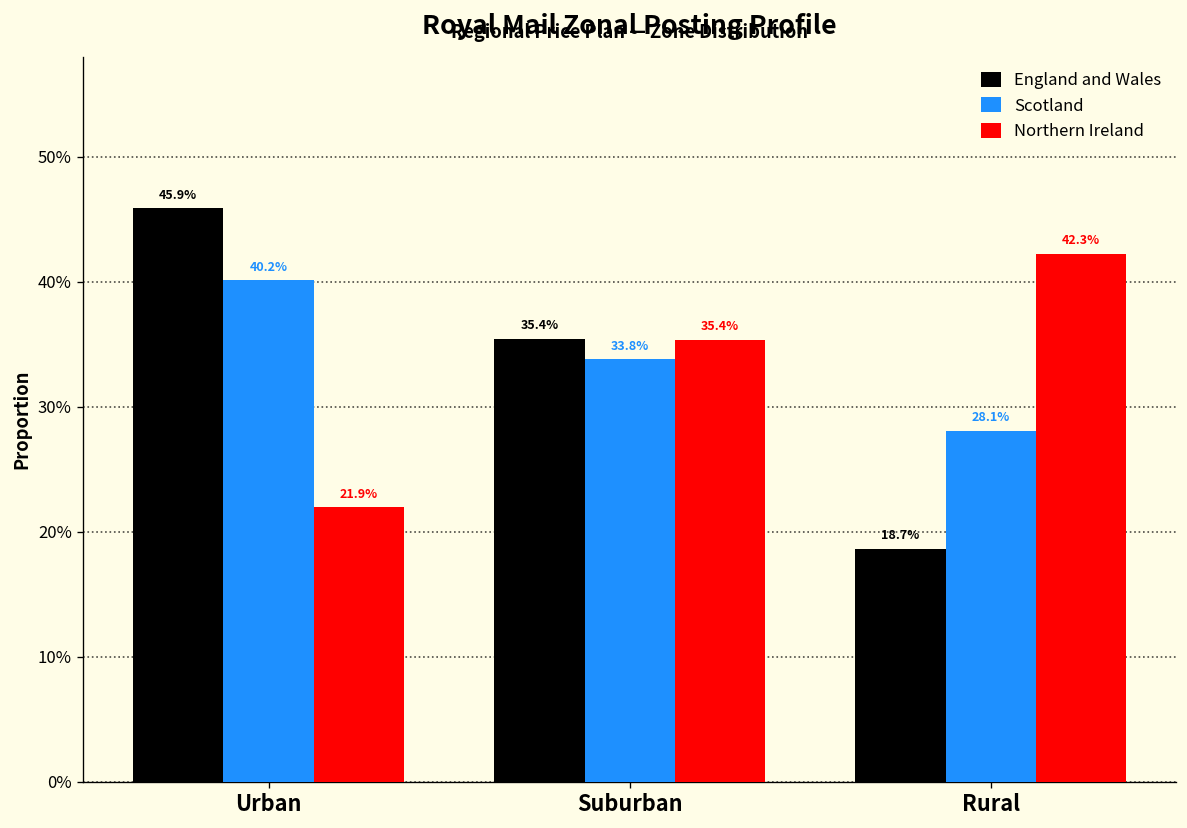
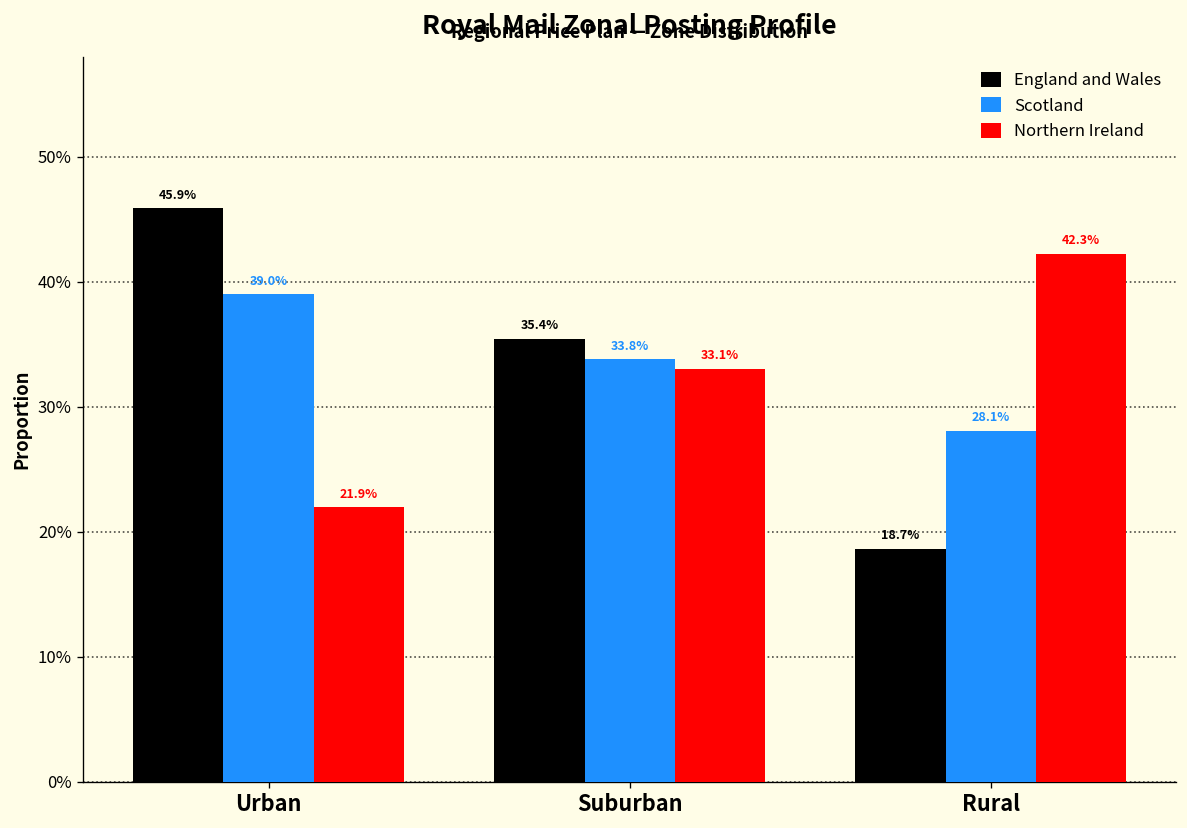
Scotland, Urban: 40.2% -> 39.0%
Northern Ireland, Suburban: 35.4% -> 33.1%
